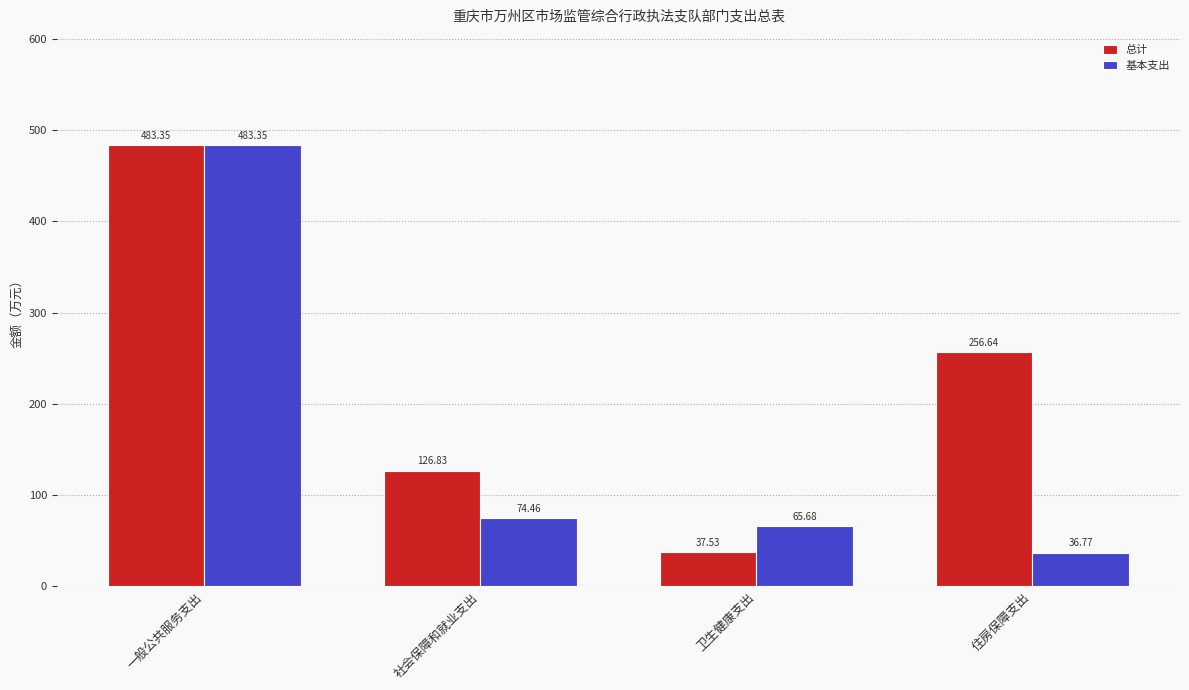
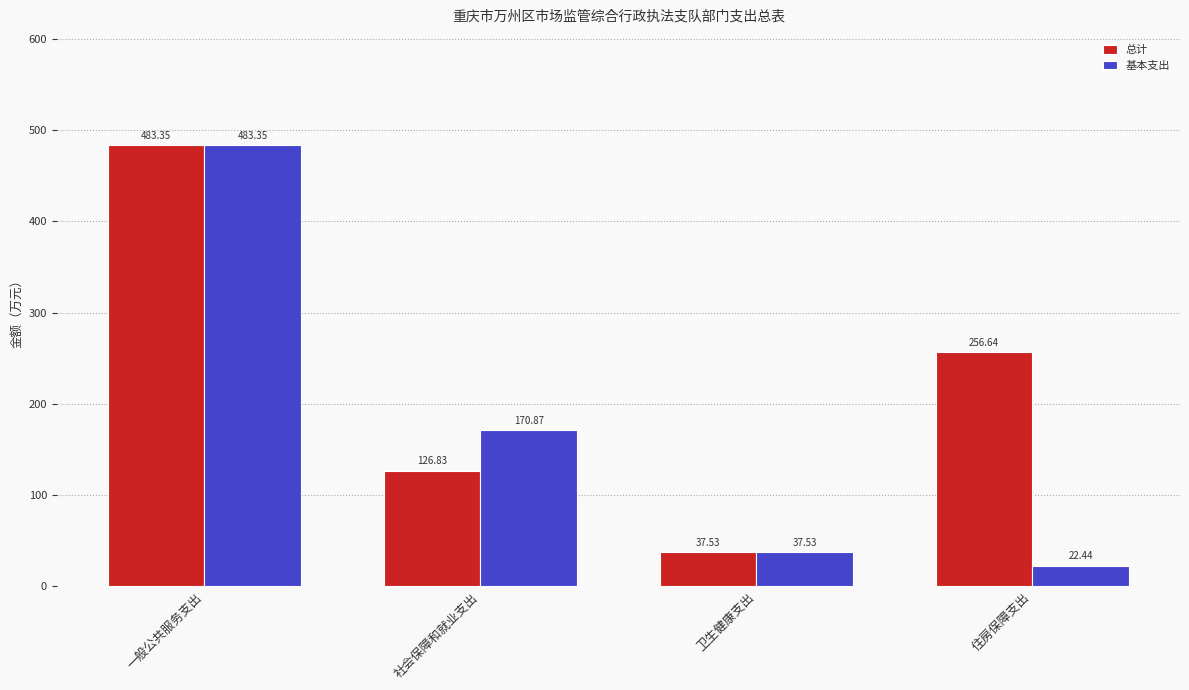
基本支出, 社会保障和就业支出: 74.46 -> 170.87
基本支出, 卫生健康支出: 65.68 -> 37.53
基本支出, 住房保障支出: 36.77 -> 22.44
